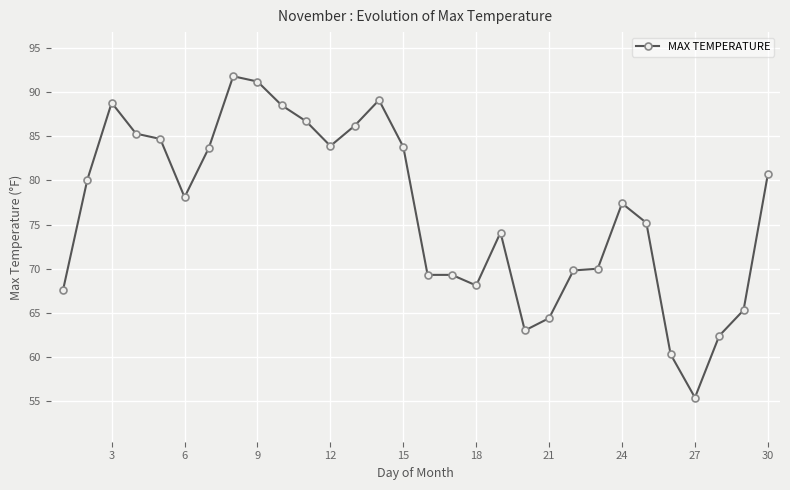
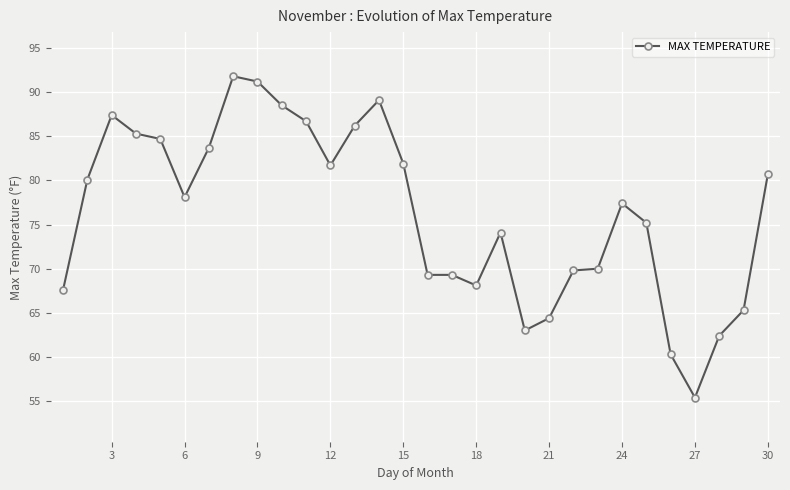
3: 89 -> 87
12: 84 -> 82
15: 84 -> 82
